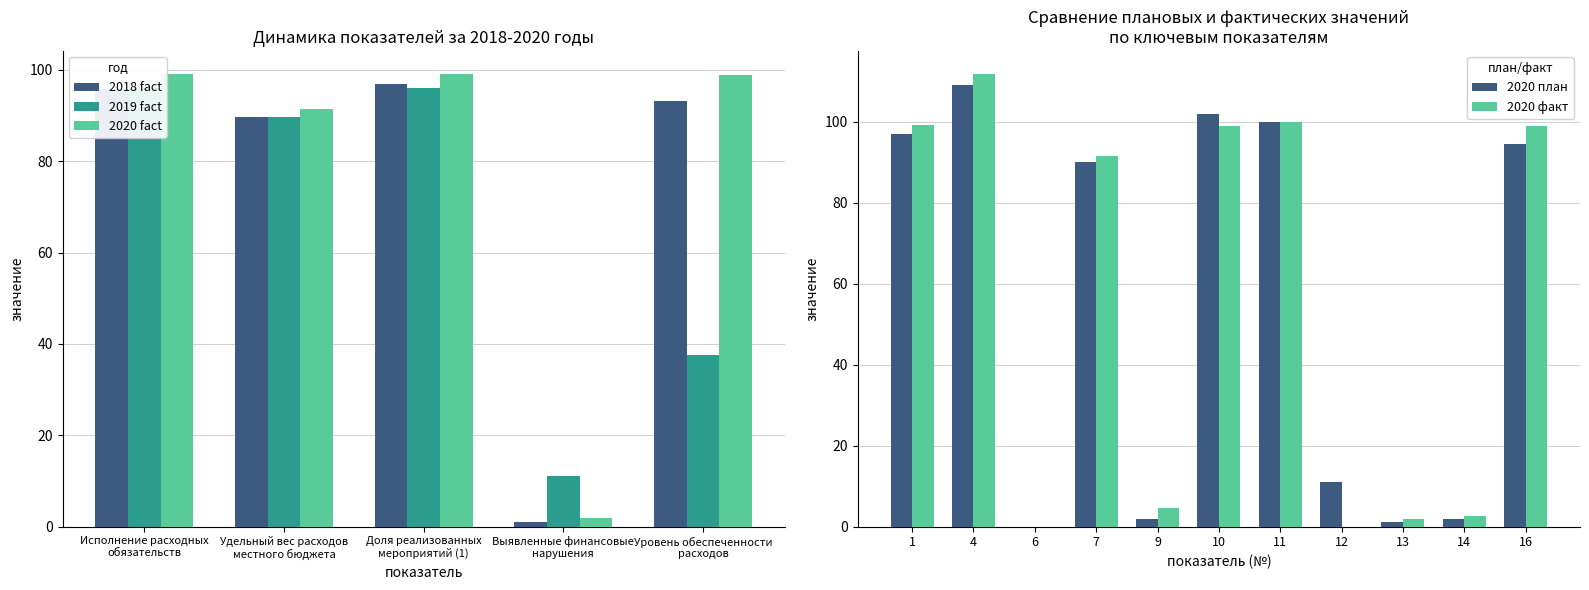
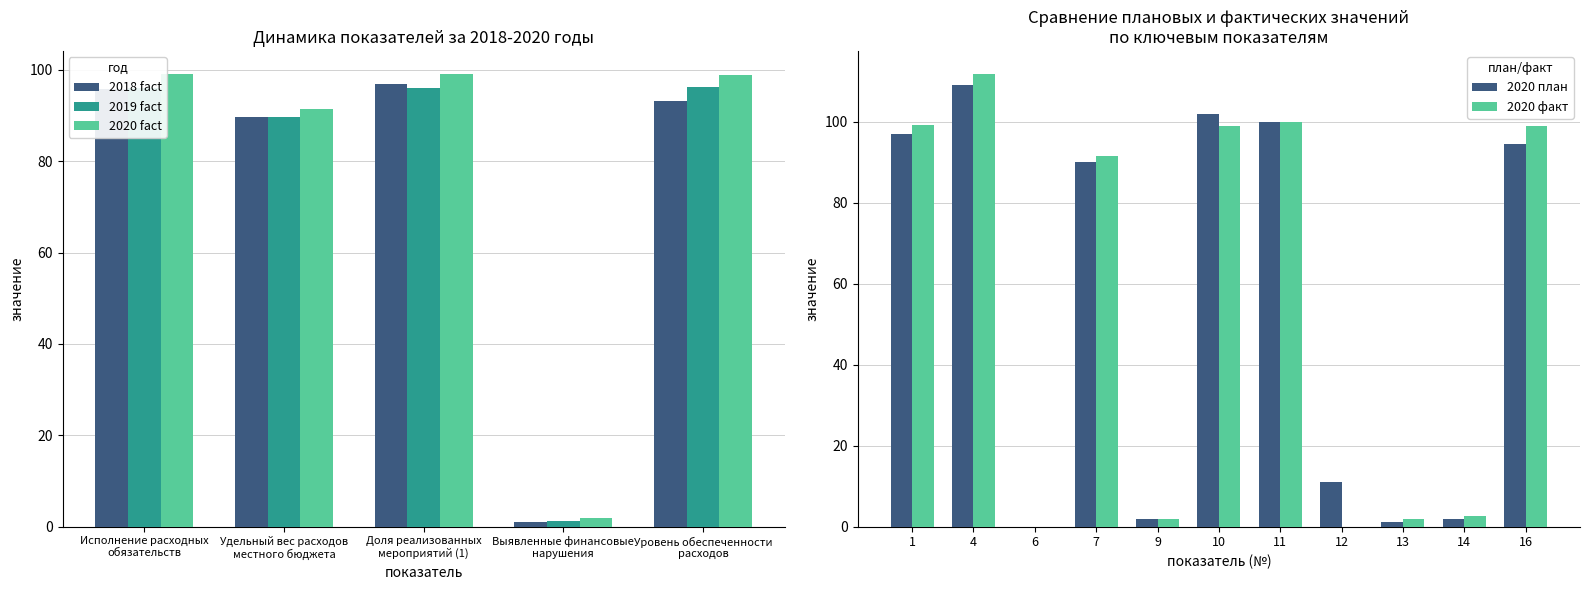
Динамика показателей за 2018-2020 годы, 2019 fact, Выявленные финансовые нарушения: 11 -> 1
Динамика показателей за 2018-2020 годы, 2019 fact, Уровень обеспеченности расходов: 38 -> 96
Сравнение плановых и фактических значений по ключевым показателям, 2020 факт, 9: 5 -> 2
